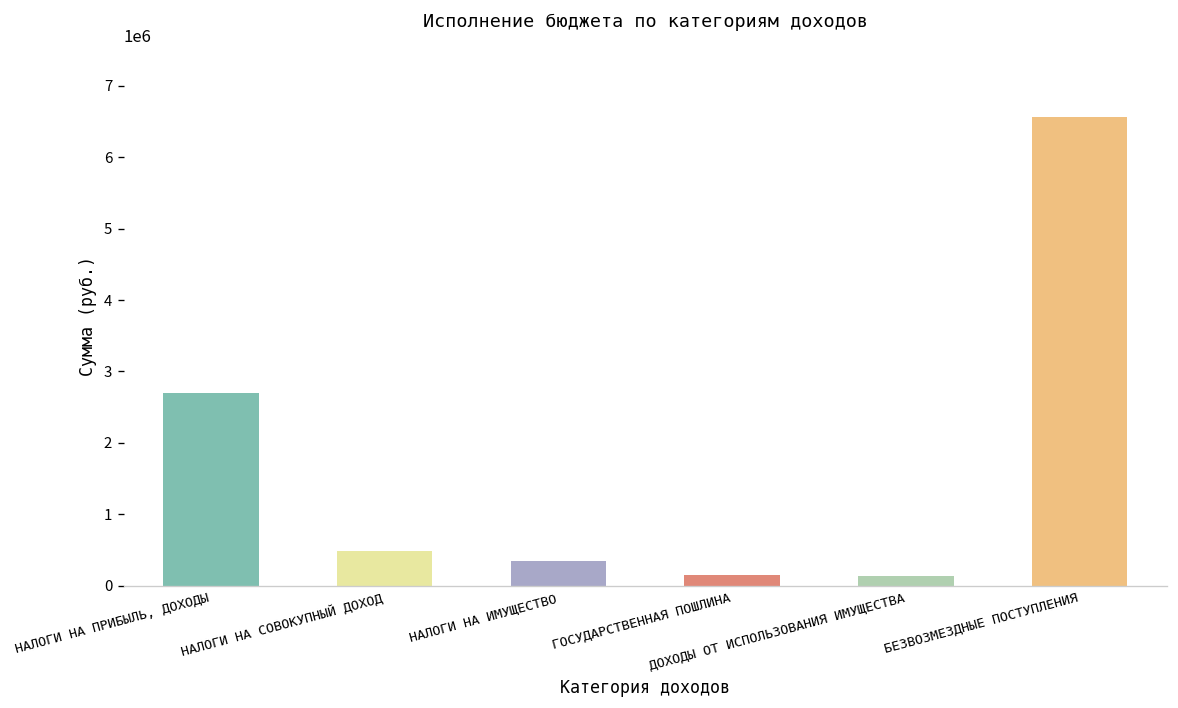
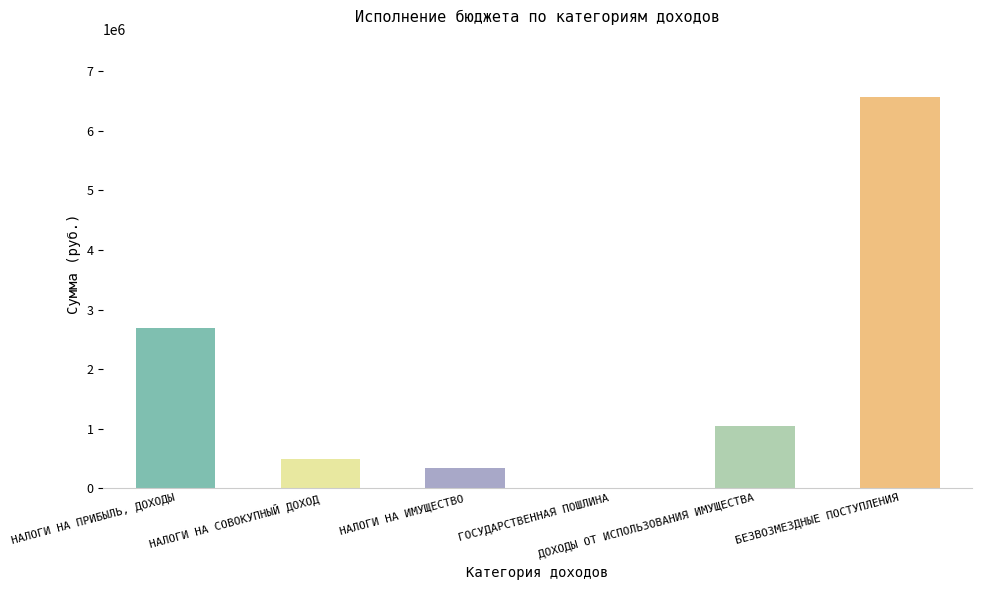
ГОСУДАРСТВЕННАЯ ПОШЛИНА: 200000 -> 0
ДОХОДЫ ОТ ИСПОЛЬЗОВАНИЯ ИМУЩЕСТВА: 100000 -> 1000000
